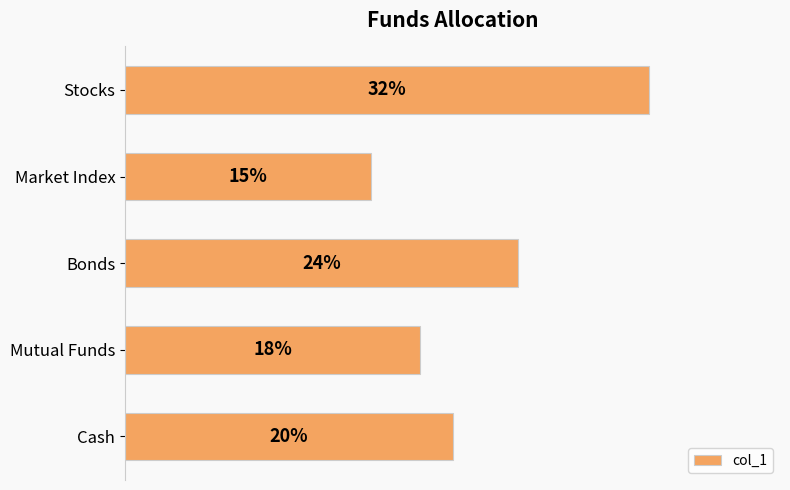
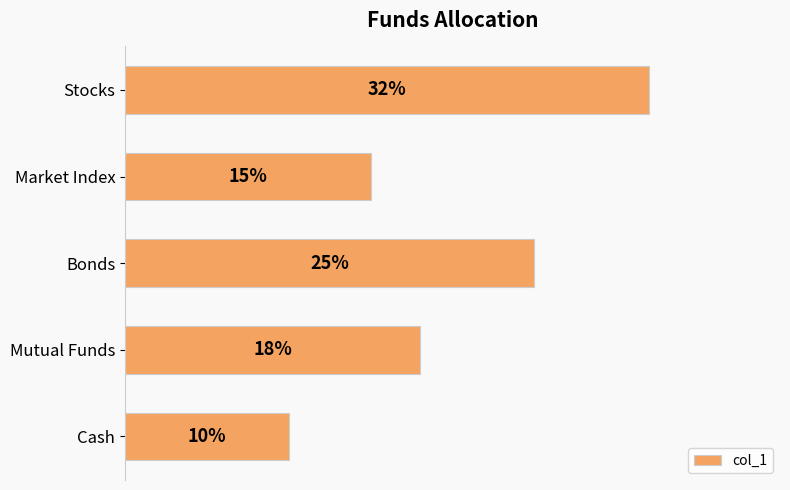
Bonds: 24% -> 25%
Cash: 20% -> 10%
